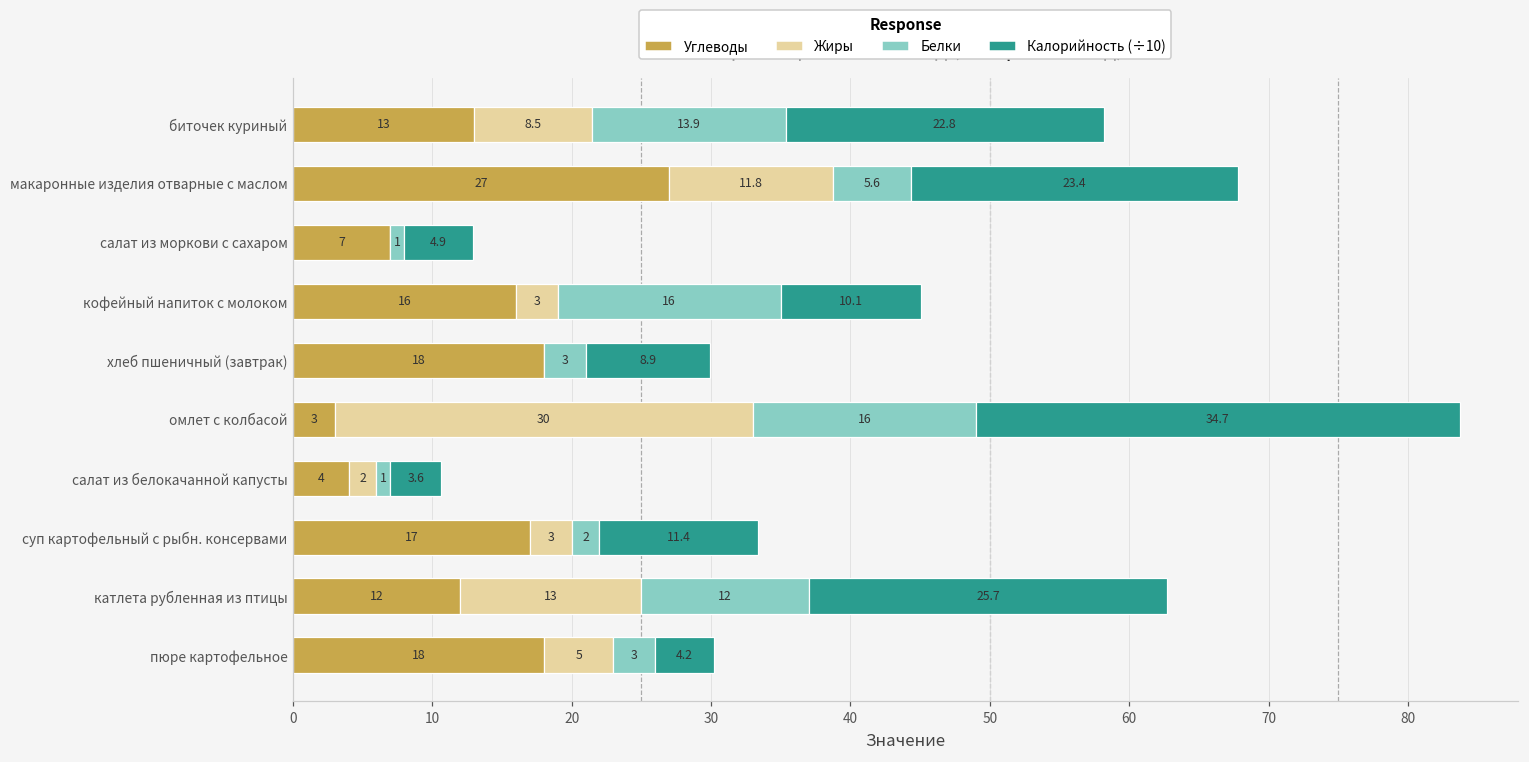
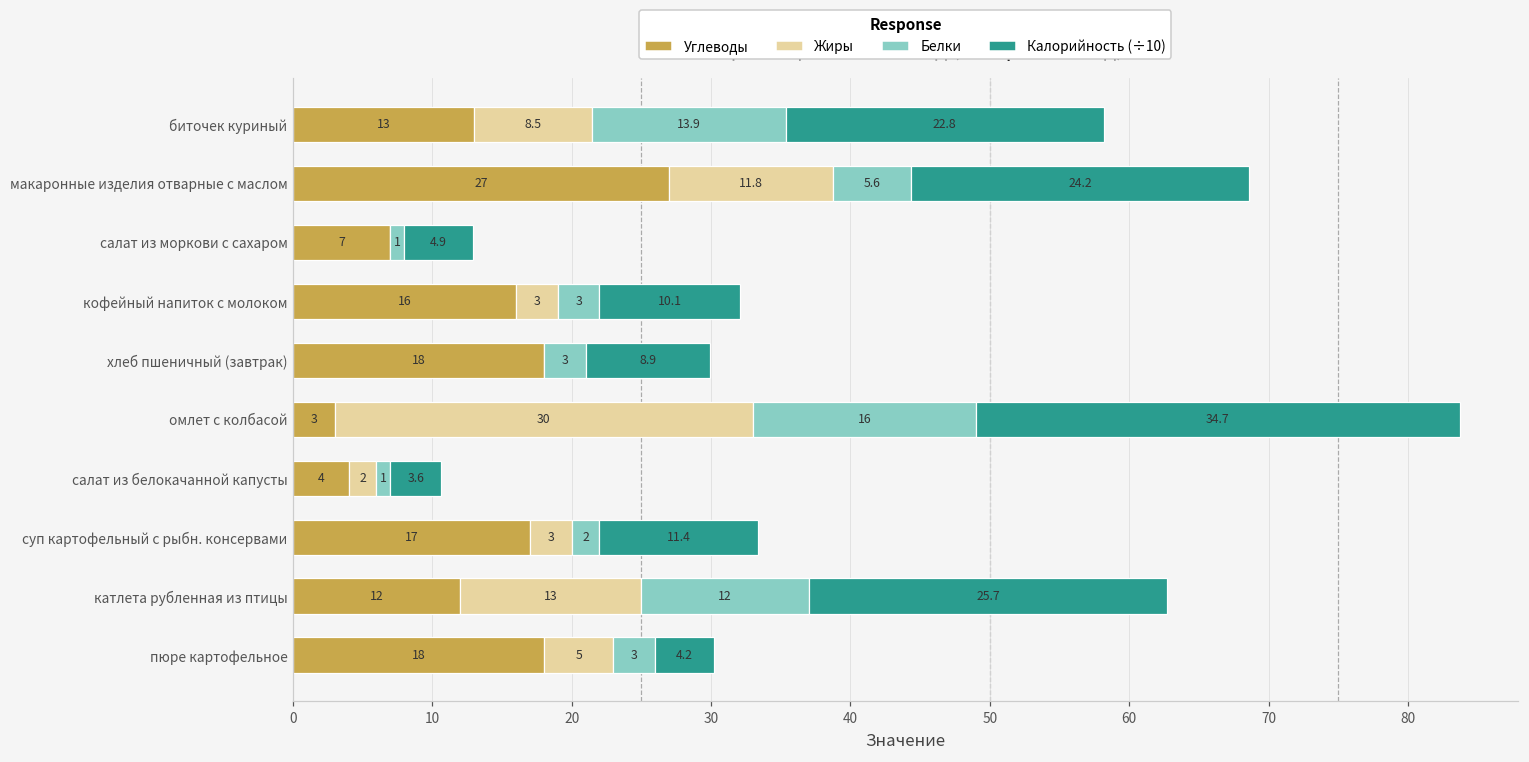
Калорийность (÷10), макаронные изделия отварные с маслом: 23.4 -> 24.2
Белки, кофейный напиток с молоком: 16 -> 3
